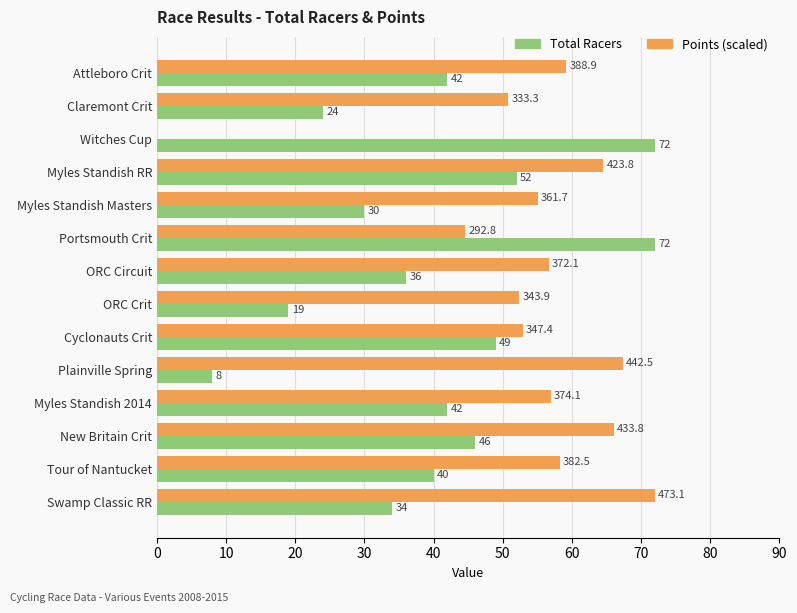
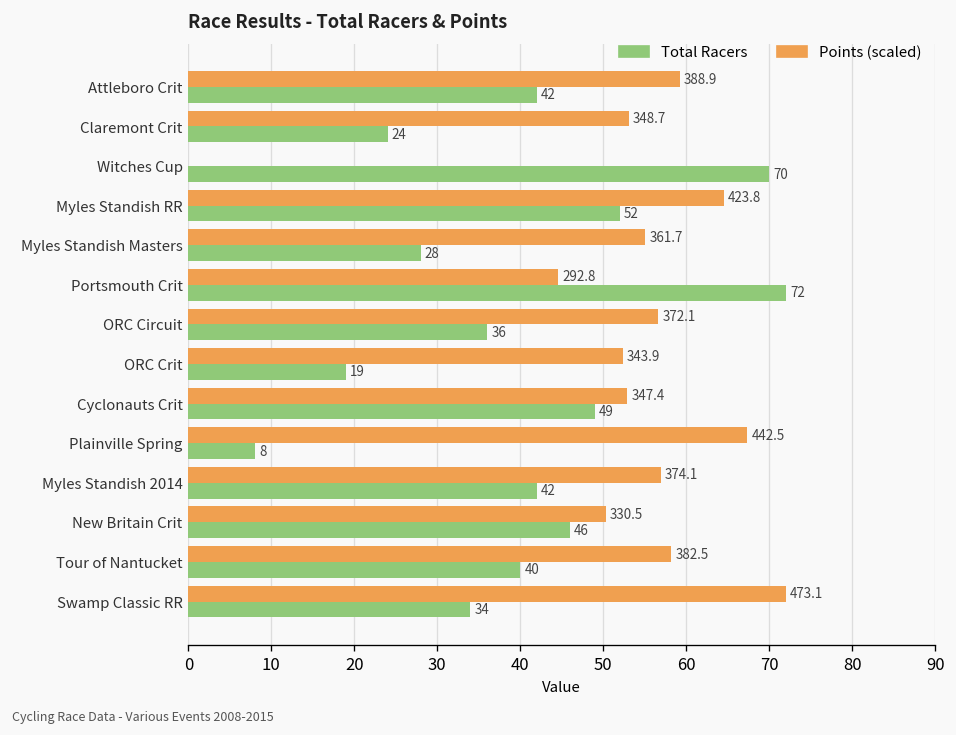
Points (scaled), Claremont Crit: 333.3 -> 348.7
Total Racers, Witches Cup: 72 -> 70
Total Racers, Myles Standish Masters: 30 -> 28
Points (scaled), New Britain Crit: 433.8 -> 330.5
